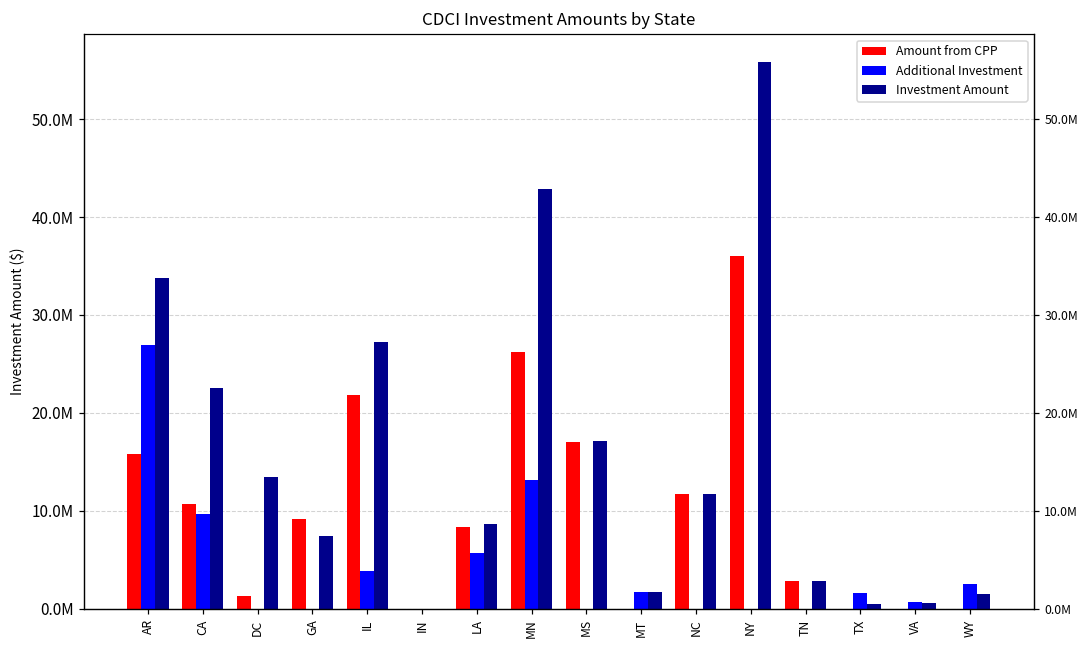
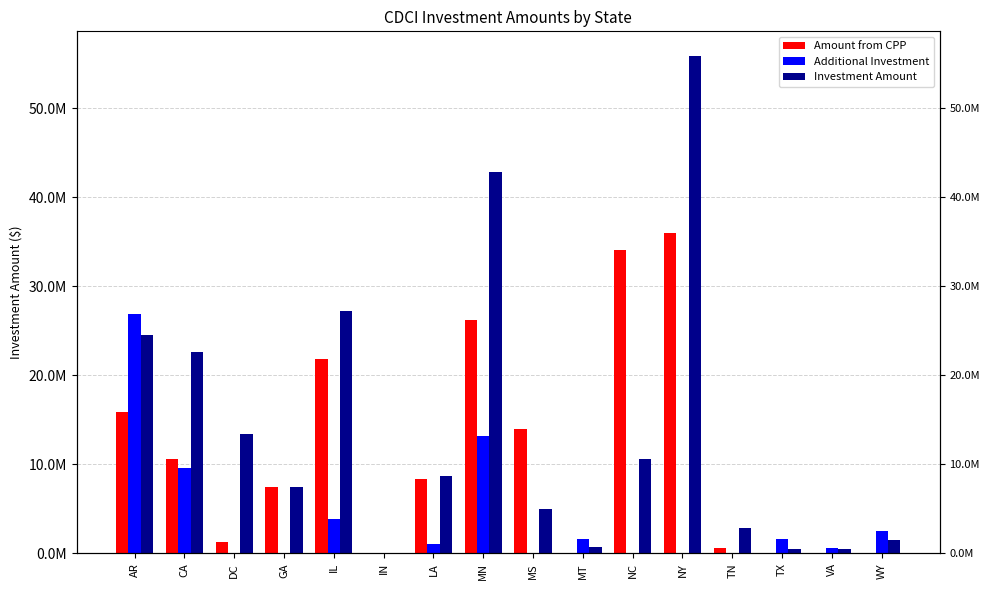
Investment Amount, AR: 34000000 -> 25000000
Amount from CPP, GA: 9000000 -> 7000000
Additional Investment, LA: 6000000 -> 1000000
Amount from CPP, MS: 17000000 -> 14000000
Investment Amount, MS: 17000000 -> 5000000
Investment Amount, MT: 2000000 -> 1000000
Amount from CPP, NC: 12000000 -> 34000000
Investment Amount, NC: 12000000 -> 11000000
Amount from CPP, TN: 3000000 -> 1000000
